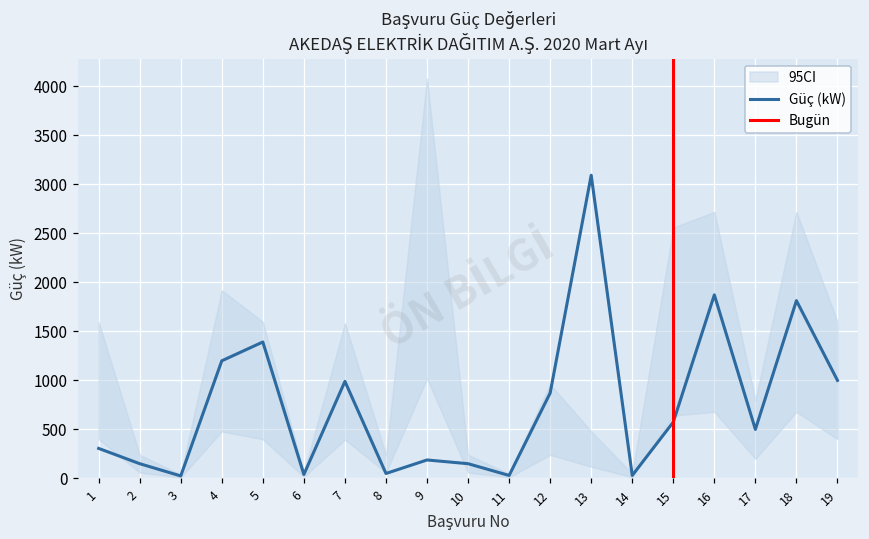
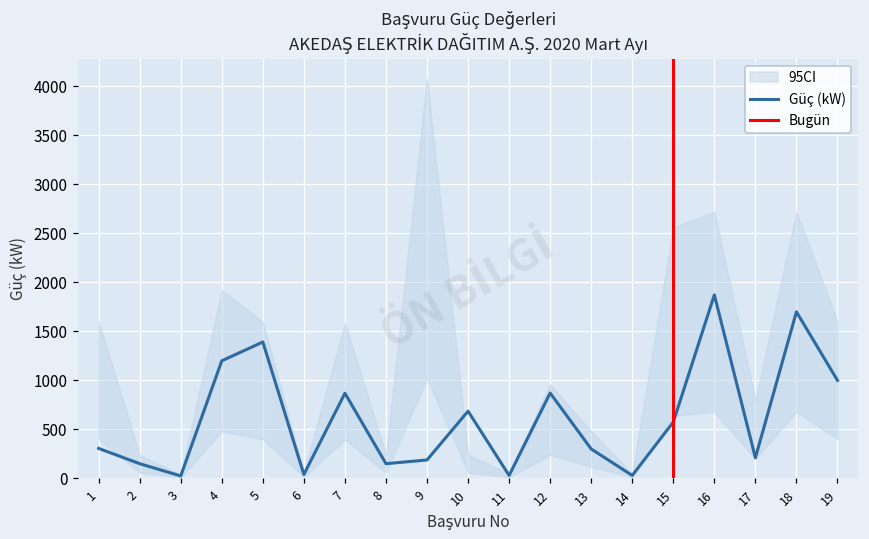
Güç (kW), 7: 1000 -> 900
Güç (kW), 8: 100 -> 200
Güç (kW), 10: 200 -> 700
Güç (kW), 13: 3100 -> 300
Güç (kW), 17: 500 -> 200
Güç (kW), 18: 1800 -> 1700
